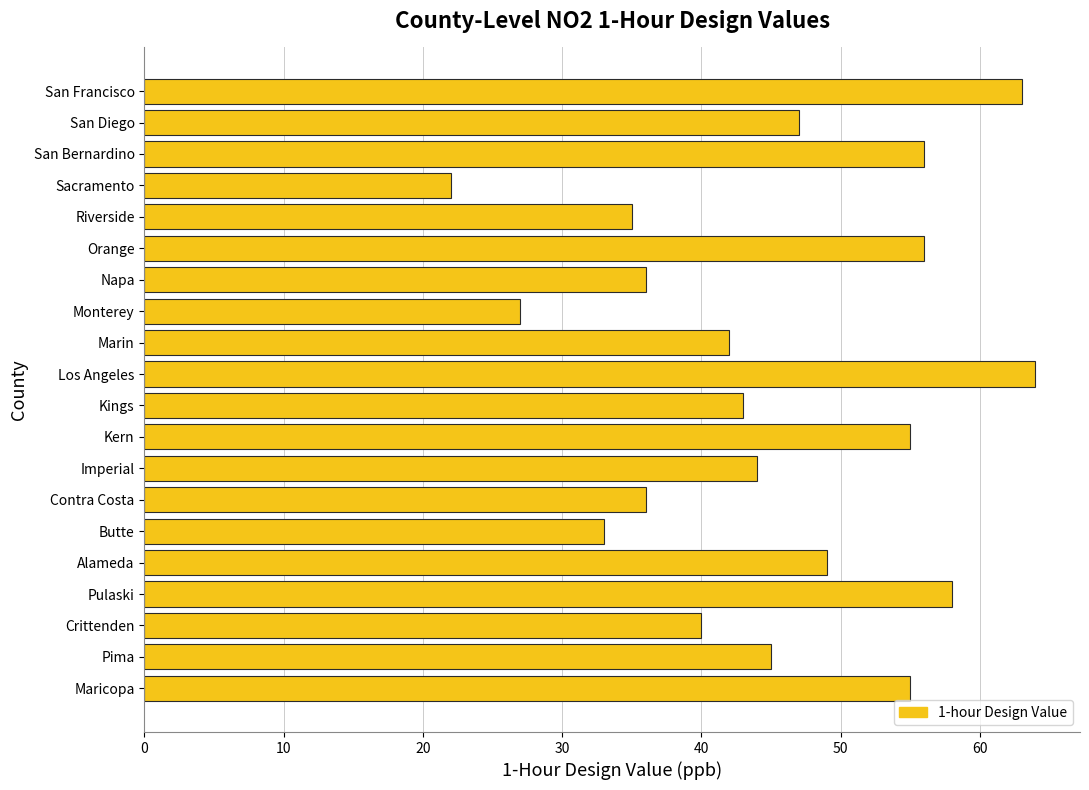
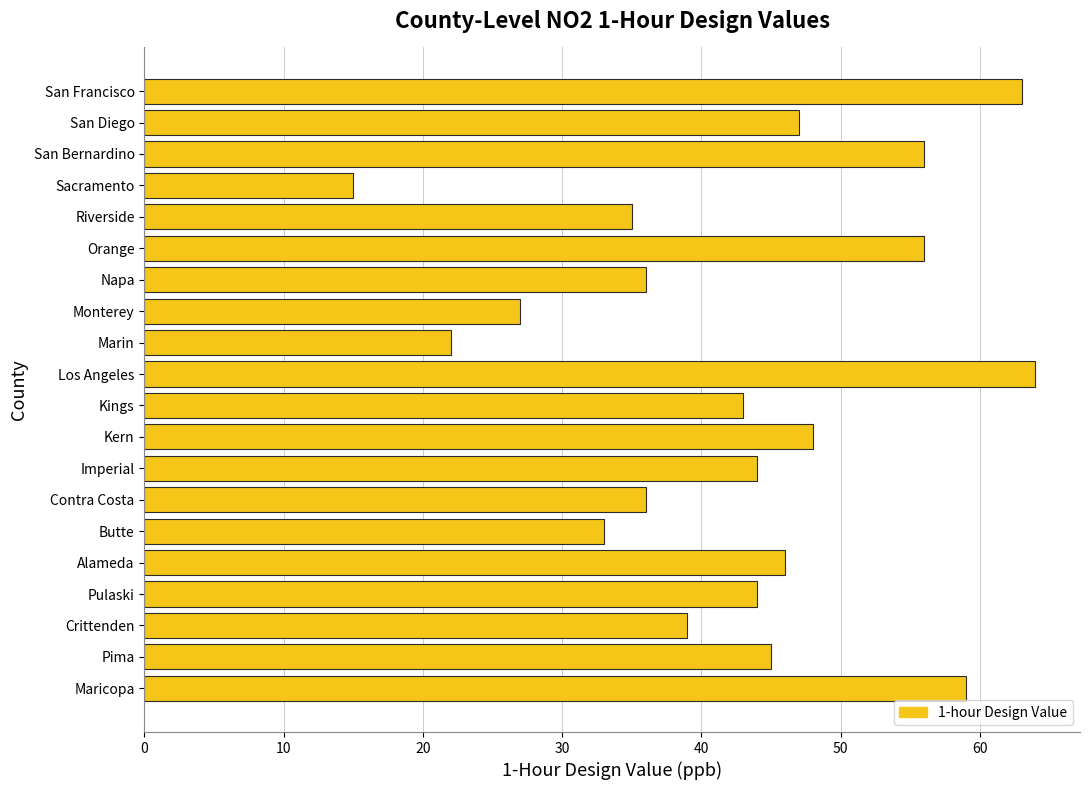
Sacramento: 22 -> 15
Marin: 42 -> 22
Kern: 55 -> 48
Alameda: 49 -> 46
Pulaski: 58 -> 44
Crittenden: 40 -> 39
Maricopa: 55 -> 59
